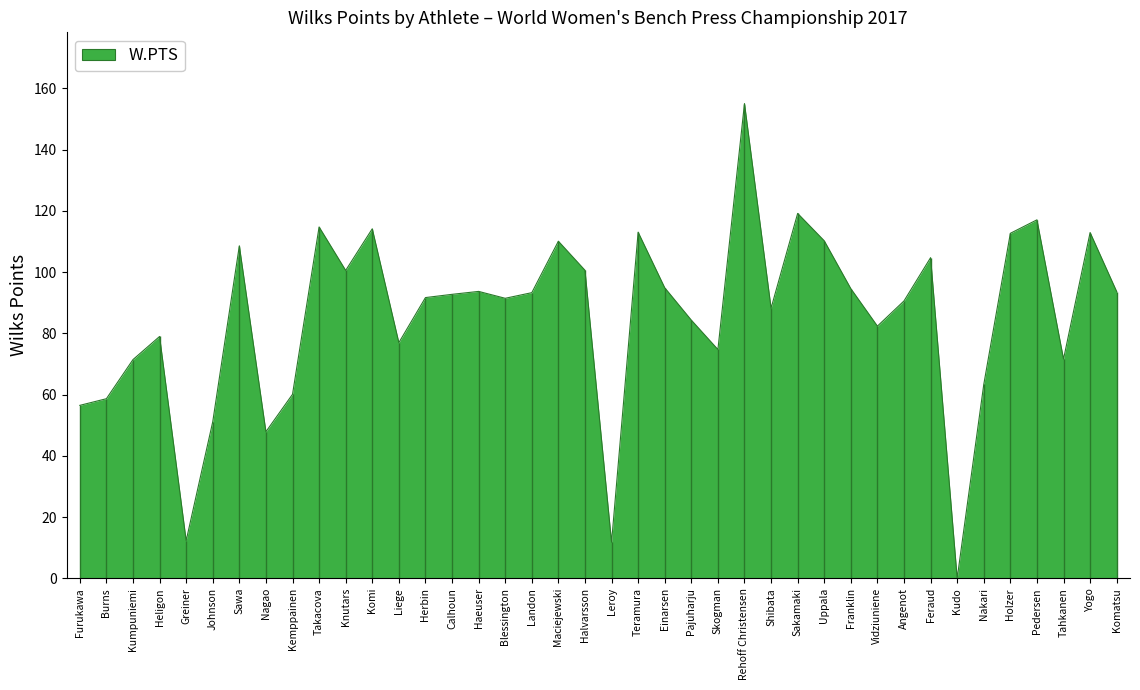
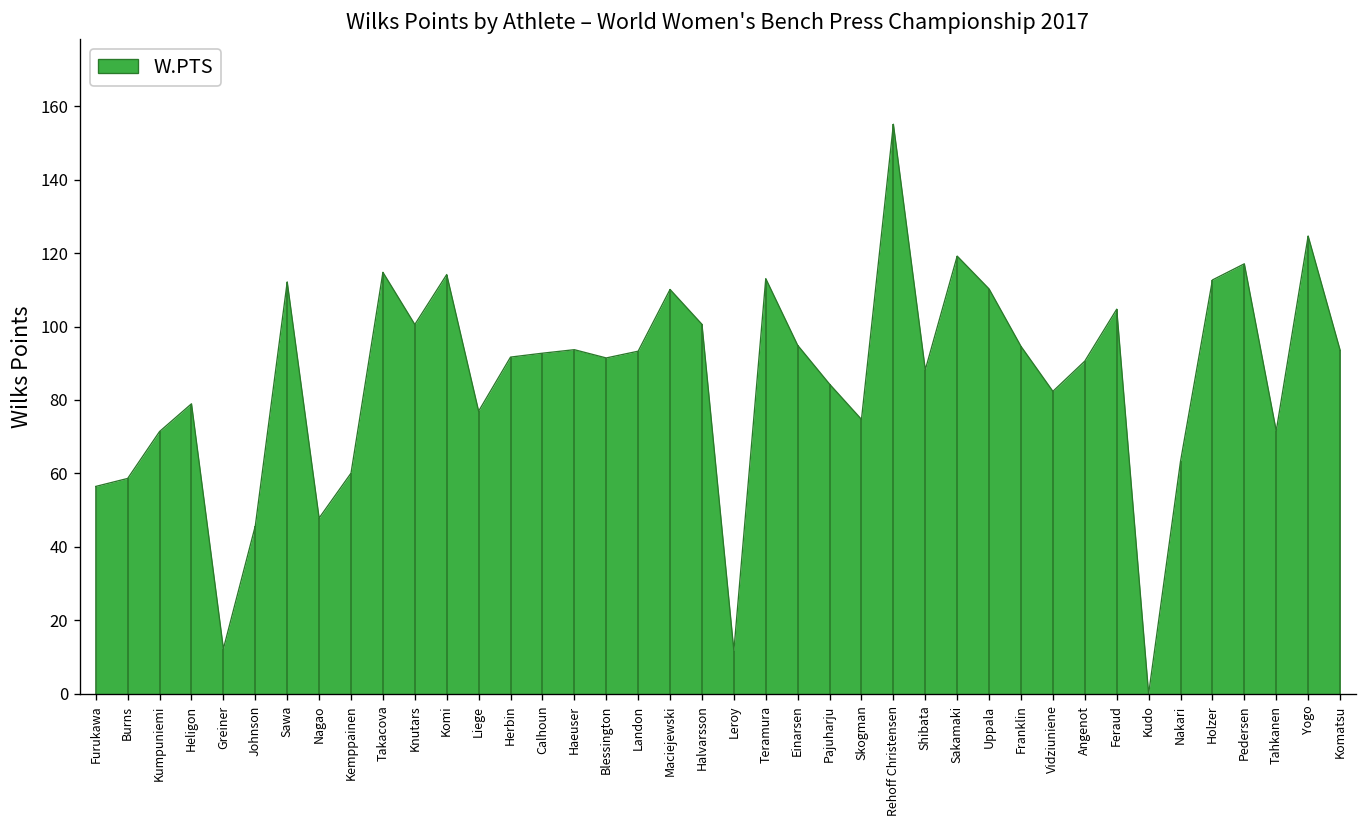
Johnson: 51 -> 46
Sawa: 109 -> 112
Yogo: 113 -> 125
